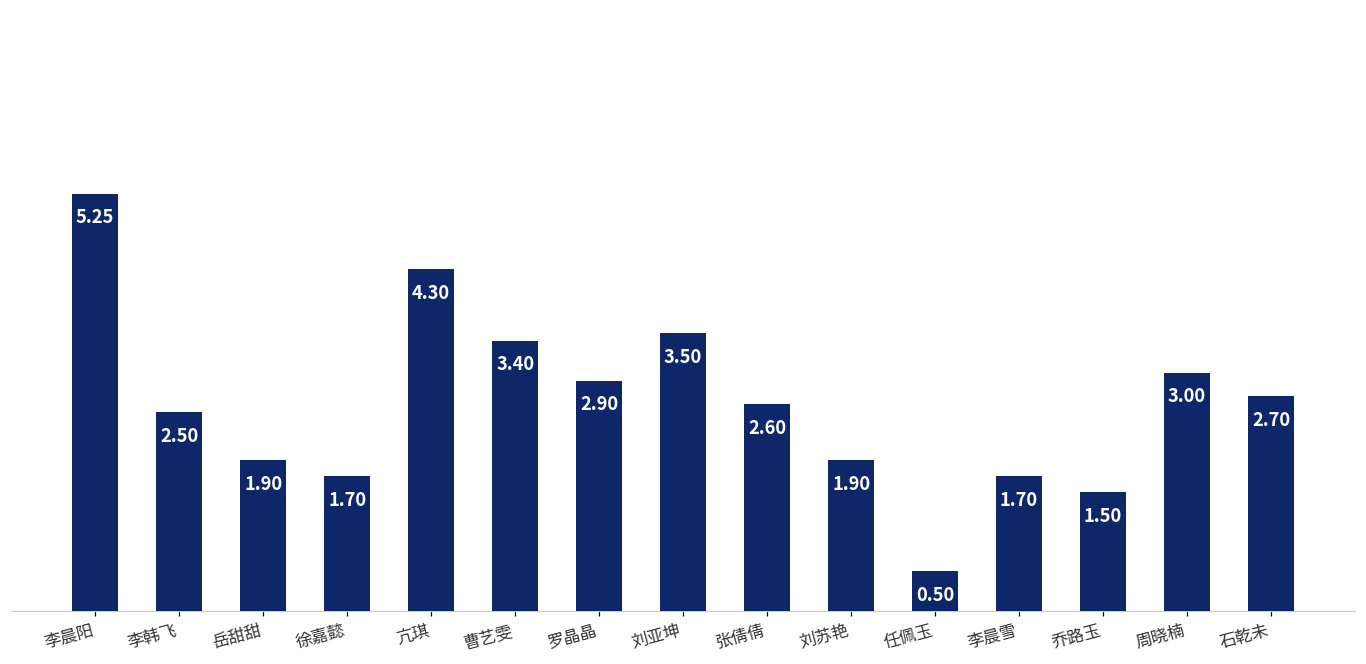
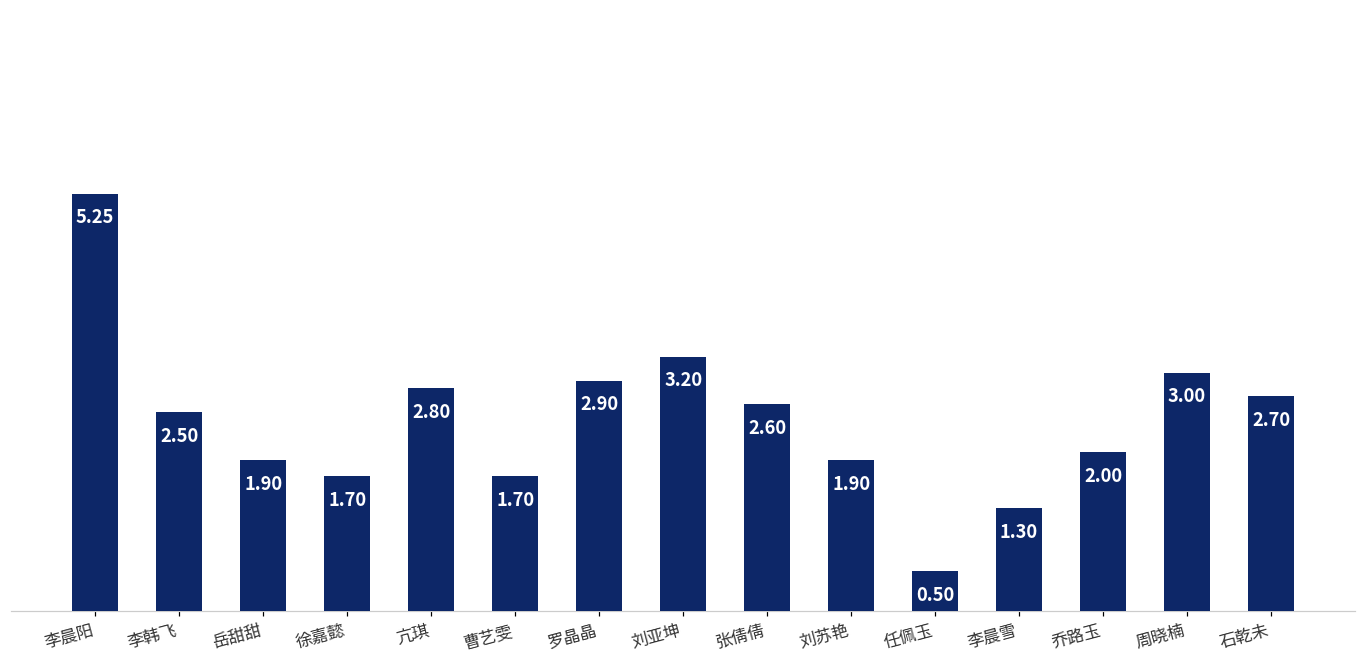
亢琪: 4.30 -> 2.80
曹艺雯: 3.40 -> 1.70
刘亚坤: 3.50 -> 3.20
李晨雪: 1.70 -> 1.30
乔路玉: 1.50 -> 2.00
